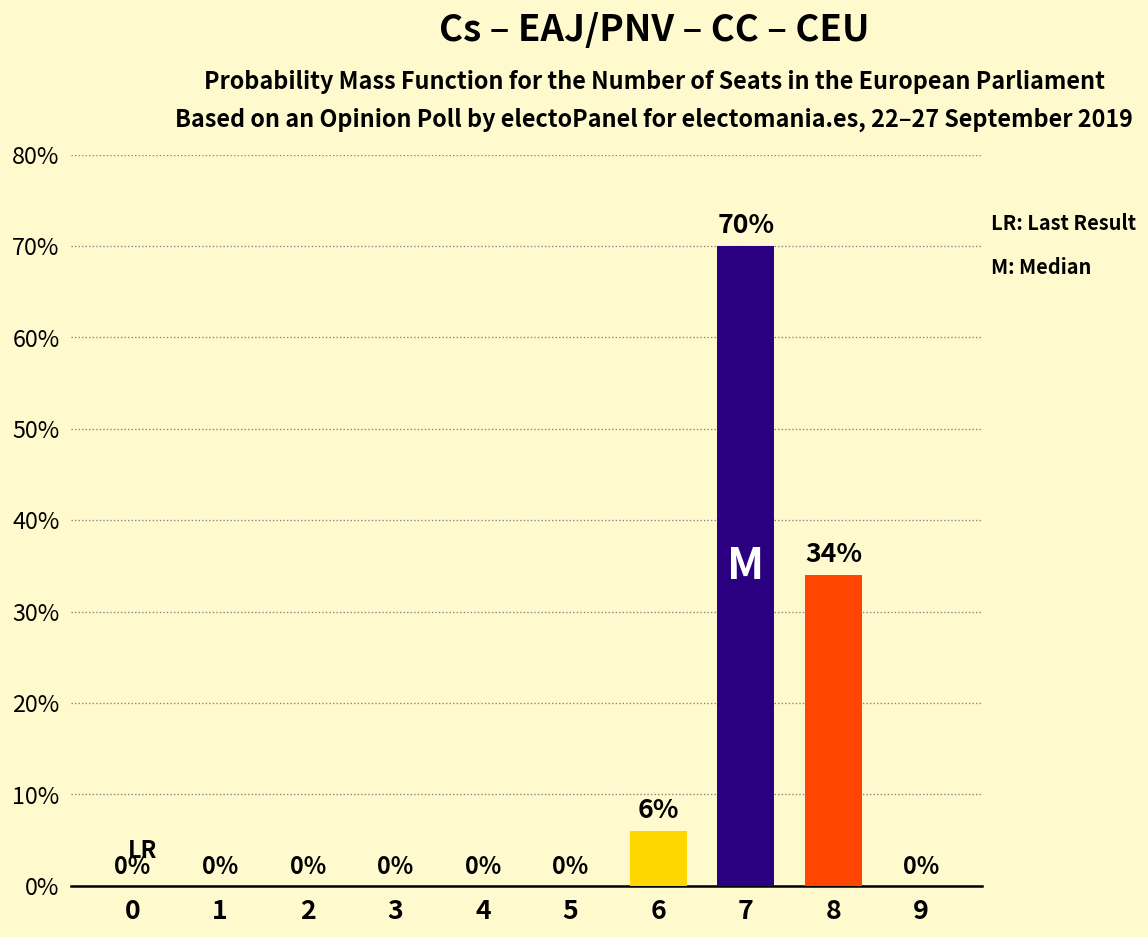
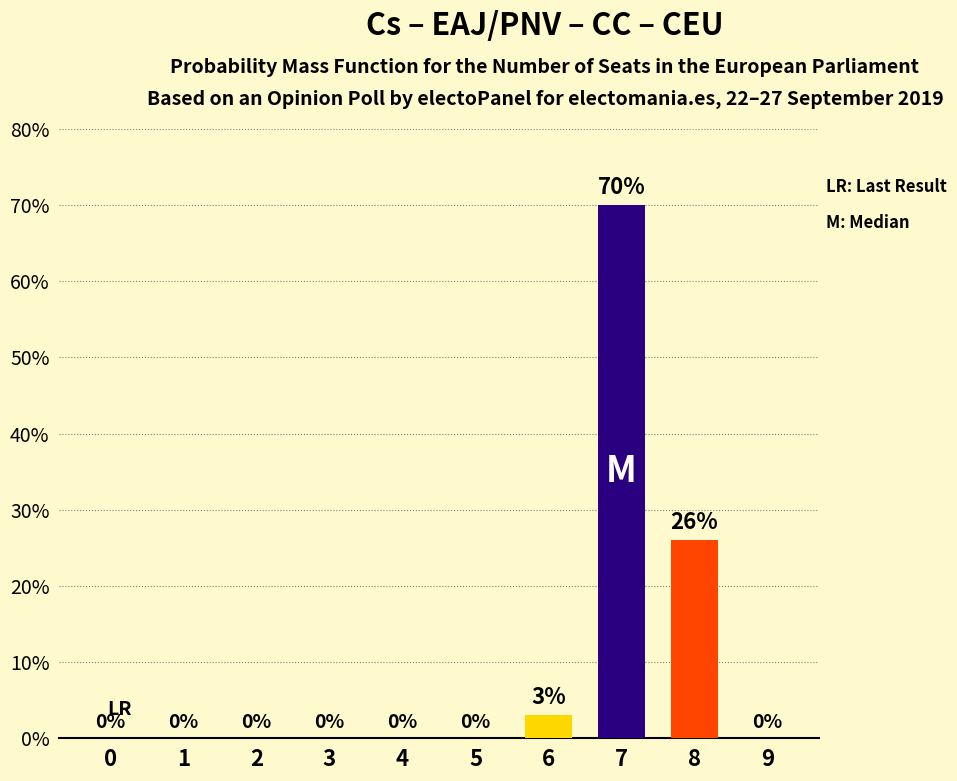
6: 6% -> 3%
8: 34% -> 26%
